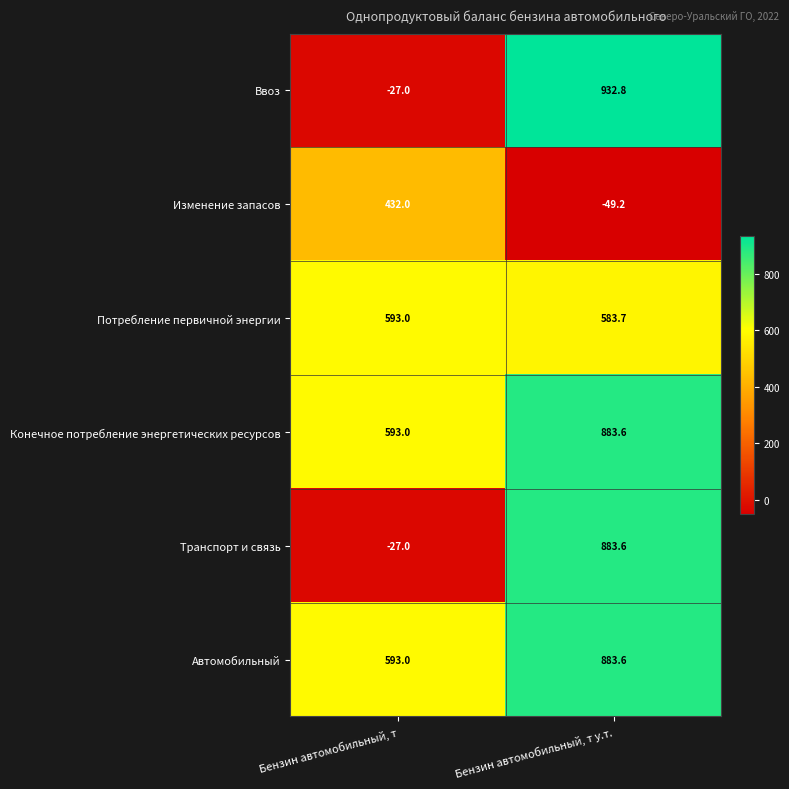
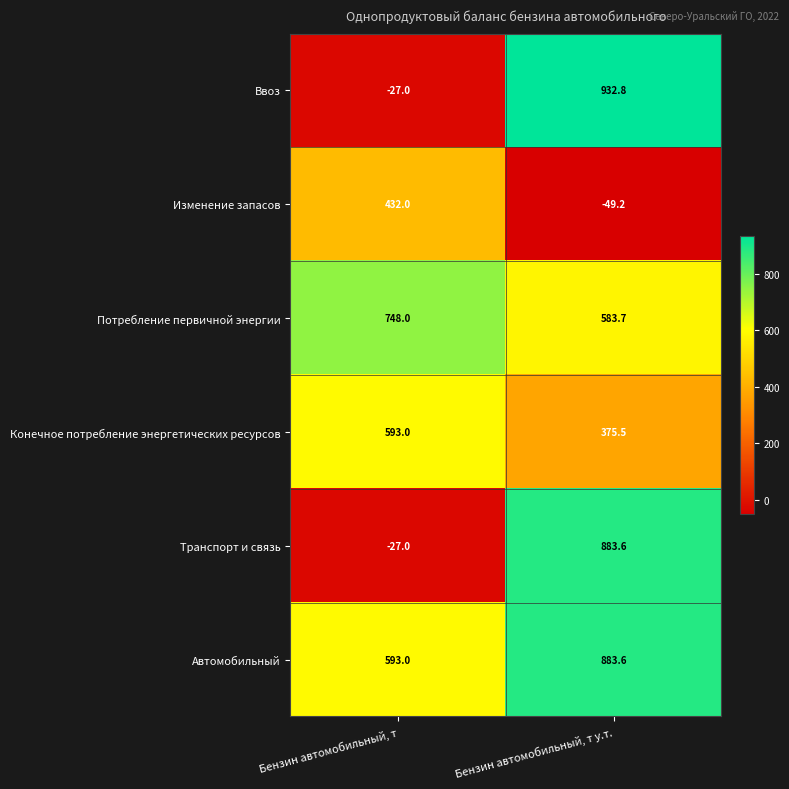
Потребление первичной энергии, Бензин автомобильный, т: 593.0 -> 748.0
Конечное потребление энергетических ресурсов, Бензин автомобильный, т у.т.: 883.6 -> 375.5
